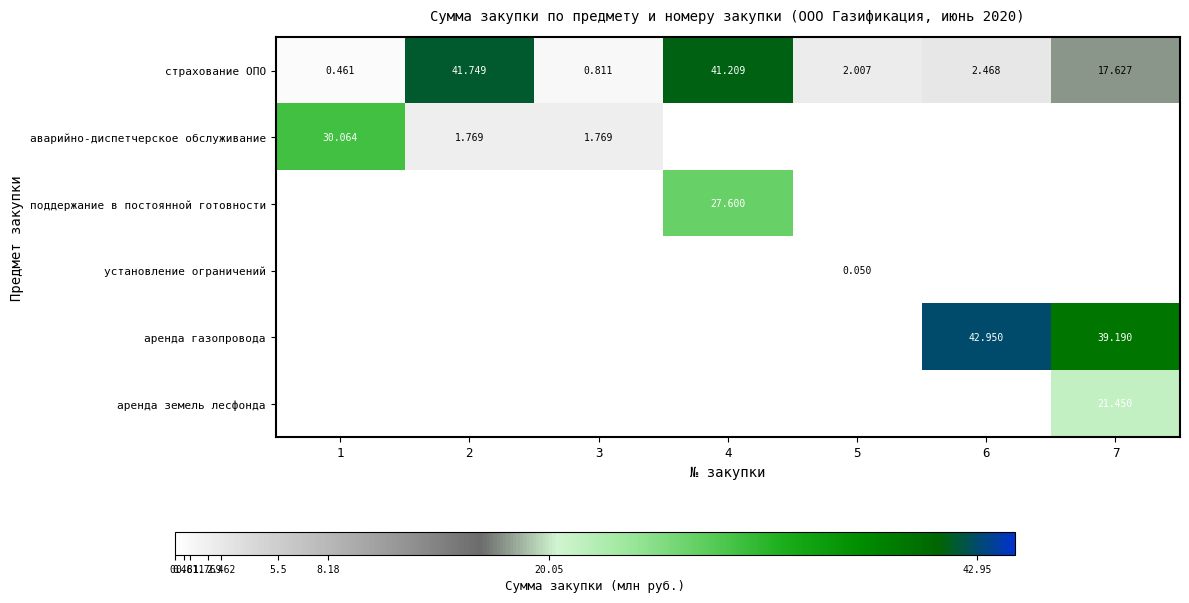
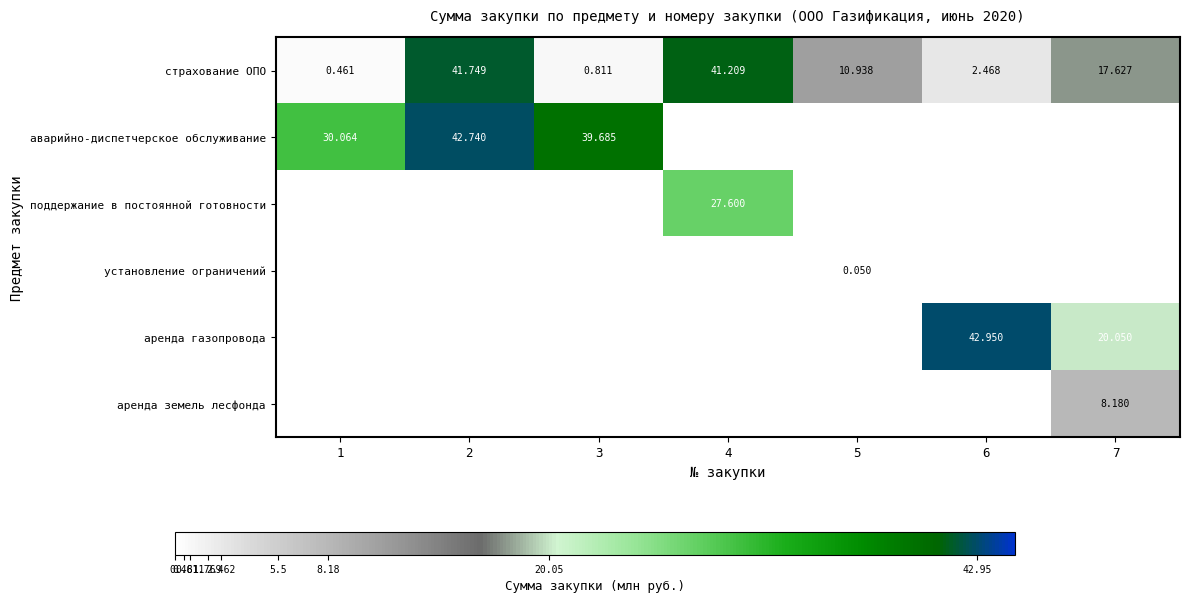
страхование ОПО, 5: 2.007 -> 10.938
аварийно-диспетчерское обслуживание, 2: 1.769 -> 42.740
аварийно-диспетчерское обслуживание, 3: 1.769 -> 39.685
аренда газопровода, 7: 39.190 -> 20.050
аренда земель лесфонда, 7: 21.450 -> 8.180
